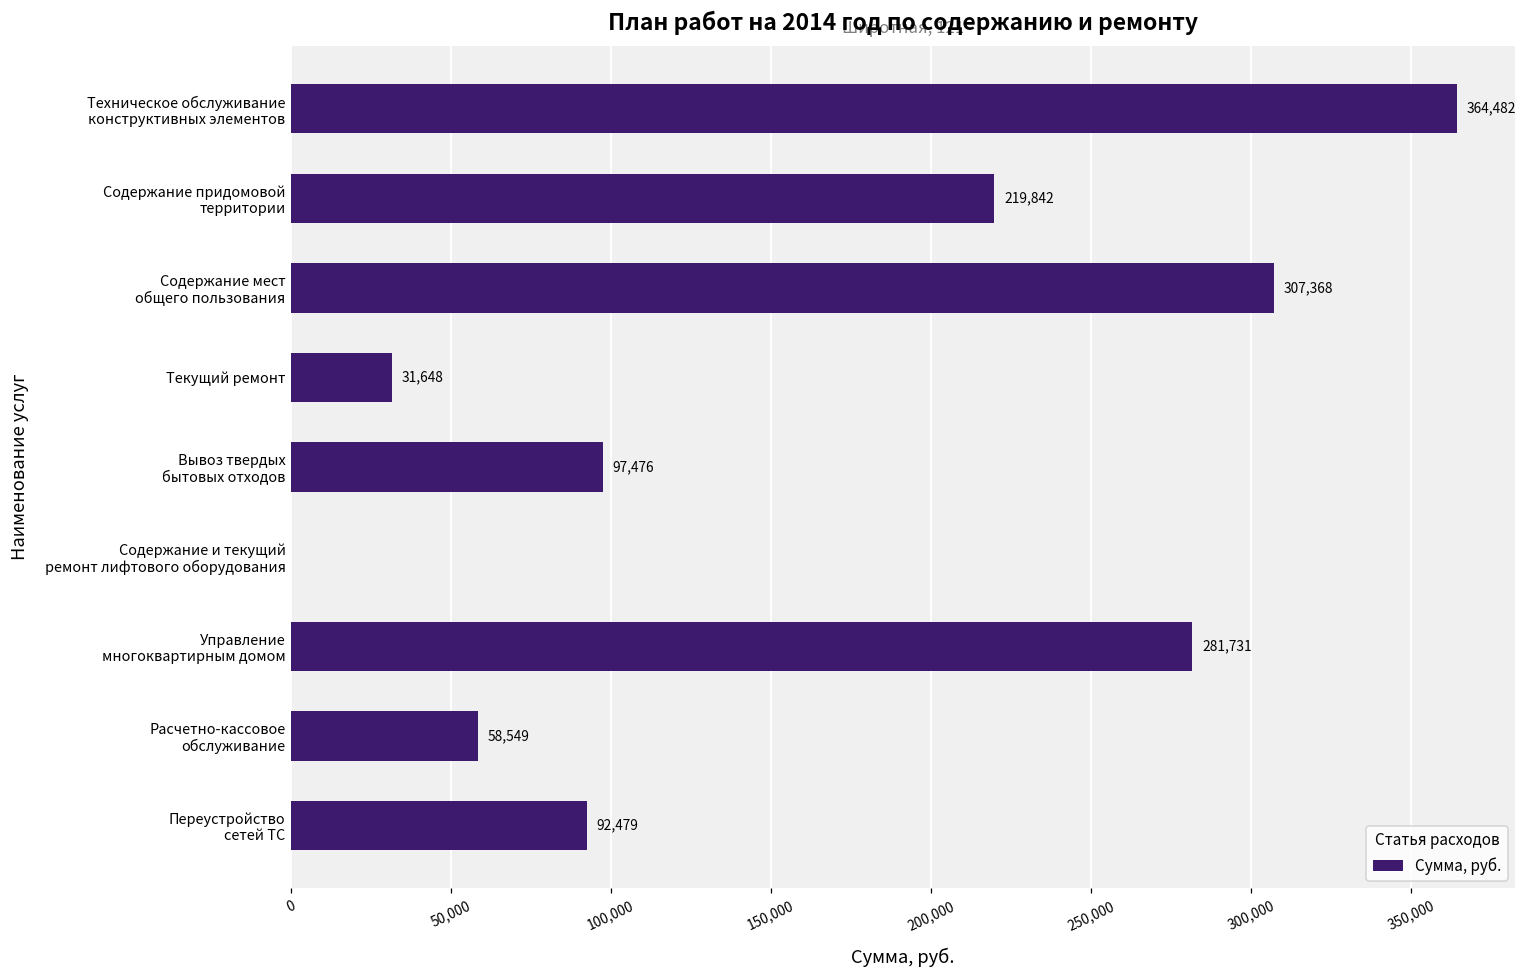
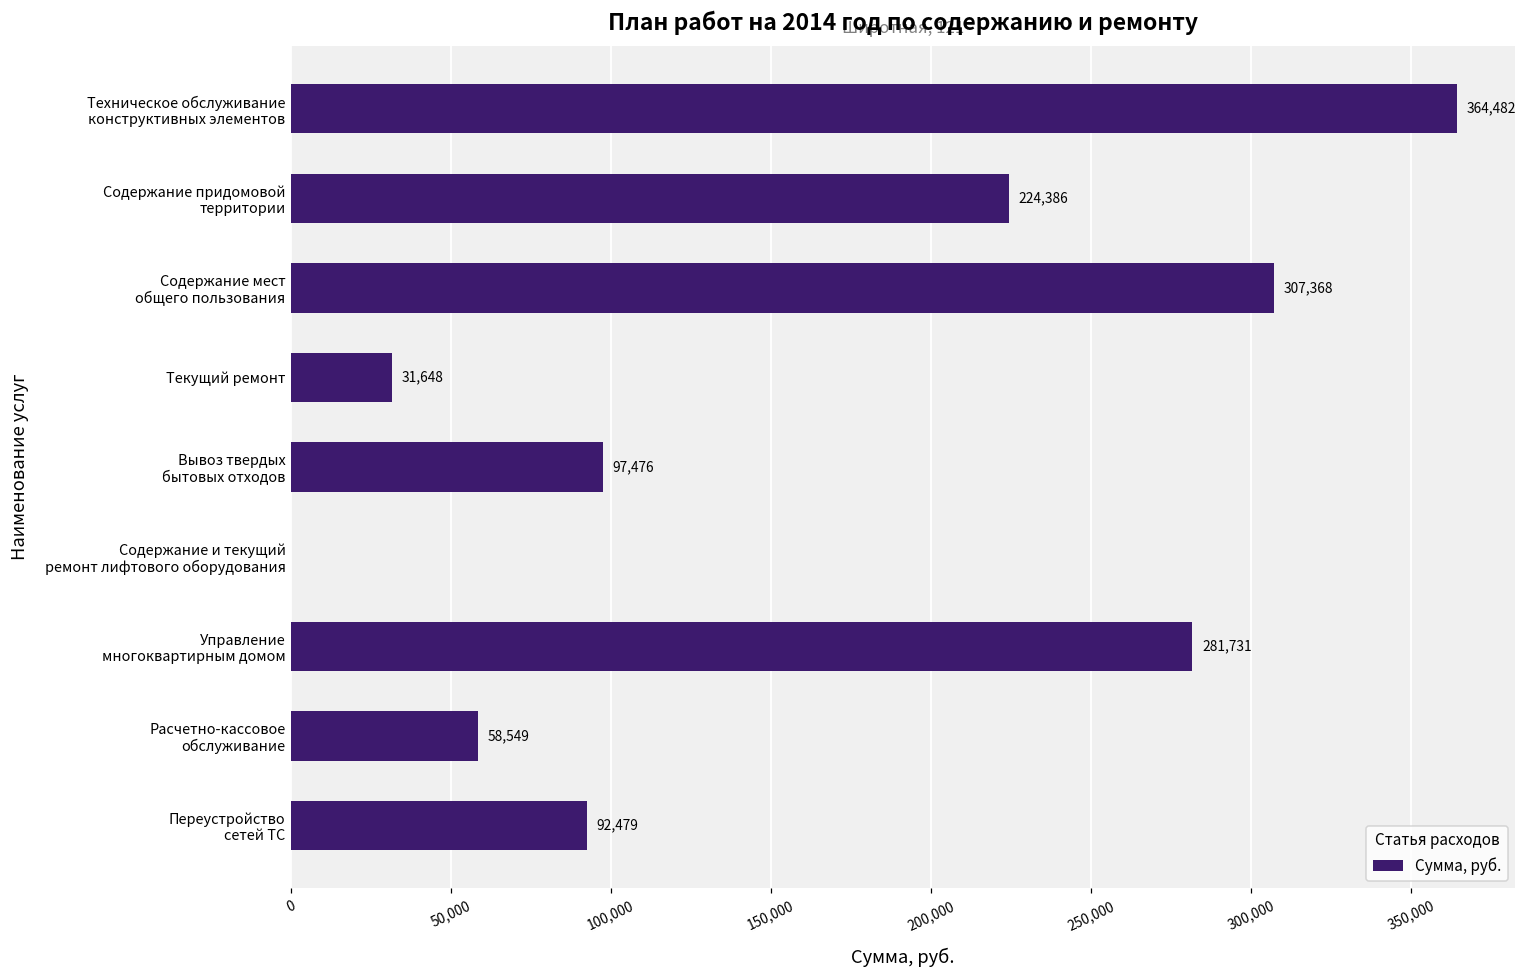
Содержание придомовой территории: 219,842 -> 224,386
